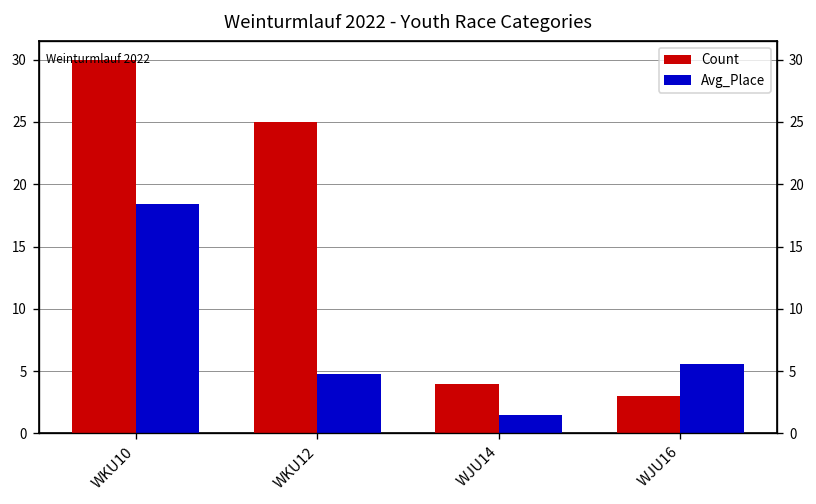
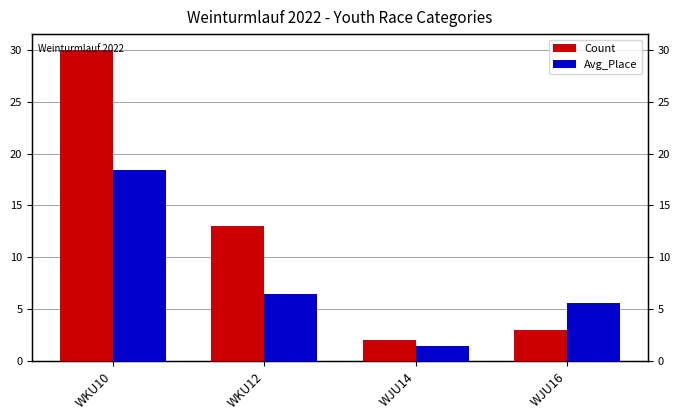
Count, WKU12: 25 -> 13
Avg_Place, WKU12: 4.8 -> 6.5
Count, WJU14: 4 -> 2
